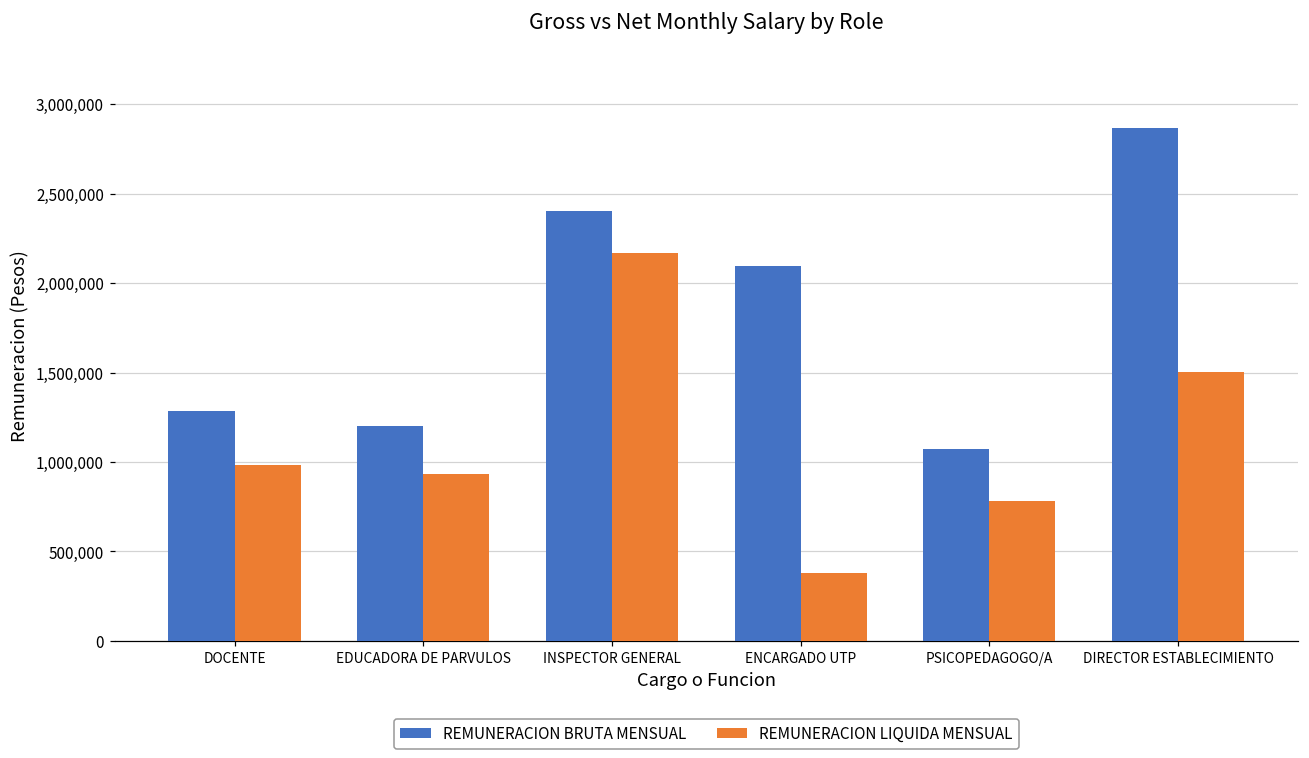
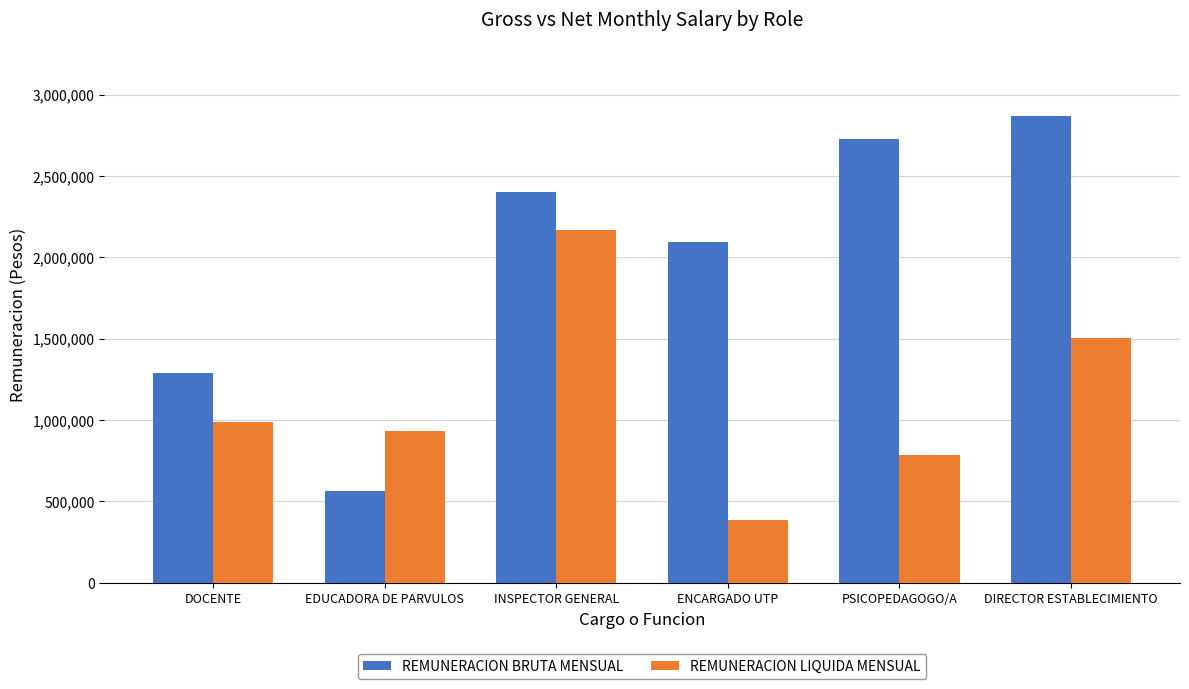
REMUNERACION BRUTA MENSUAL, EDUCADORA DE PARVULOS: 1,200,000 -> 560,000
REMUNERACION BRUTA MENSUAL, PSICOPEDAGOGO/A: 1,070,000 -> 2,730,000
